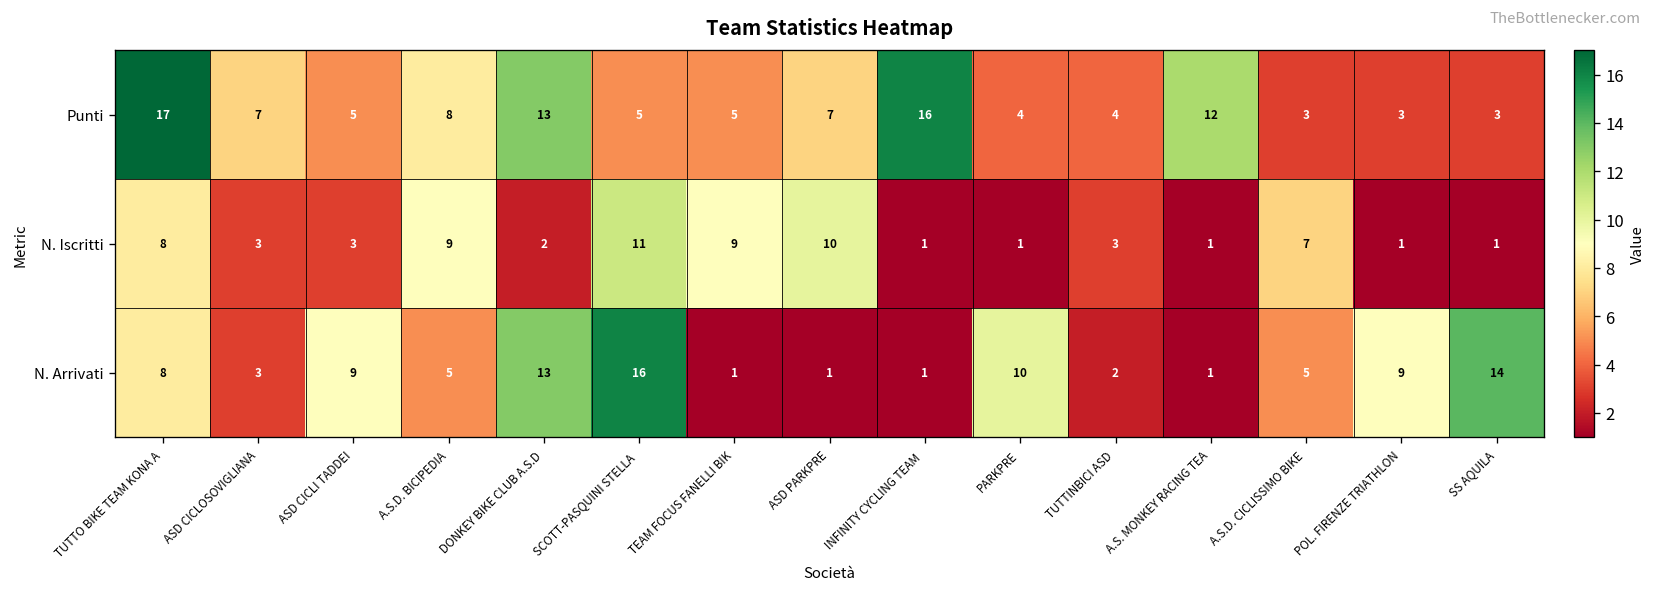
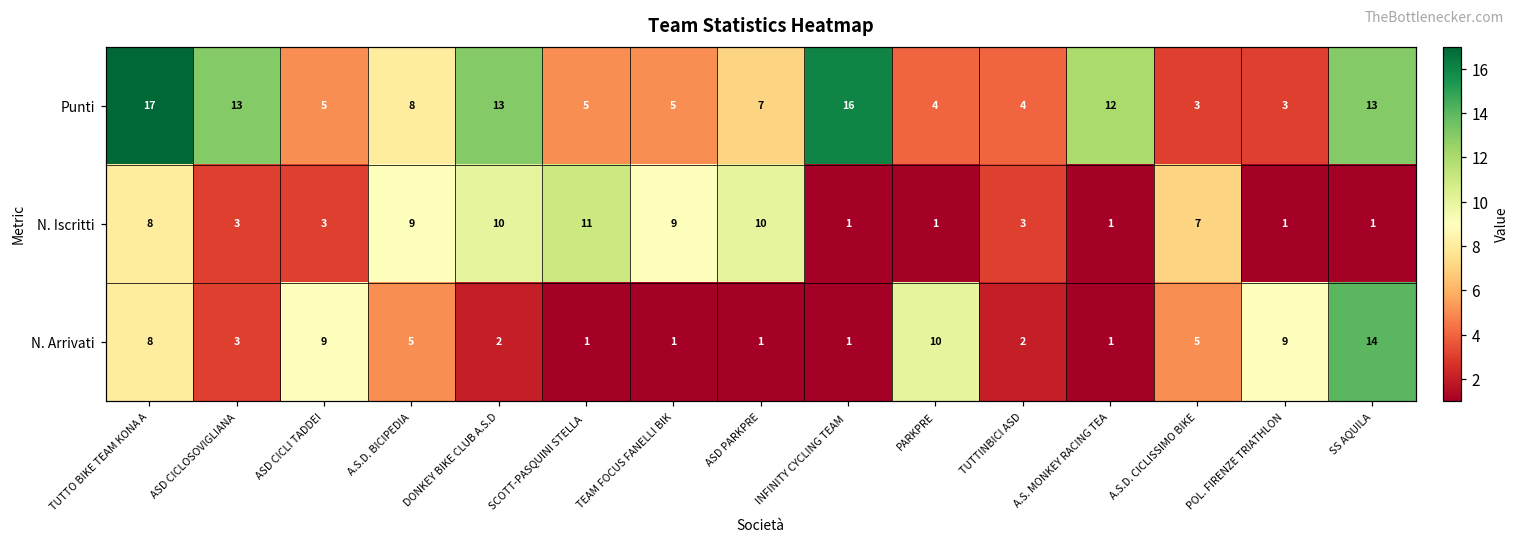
Punti, ASD CICLOSOVIGLIANA: 7 -> 13
Punti, SS AQUILA: 3 -> 13
N. Iscritti, DONKEY BIKE CLUB A.S.D: 2 -> 10
N. Arrivati, DONKEY BIKE CLUB A.S.D: 13 -> 2
N. Arrivati, SCOTT-PASQUINI STELLA: 16 -> 1
